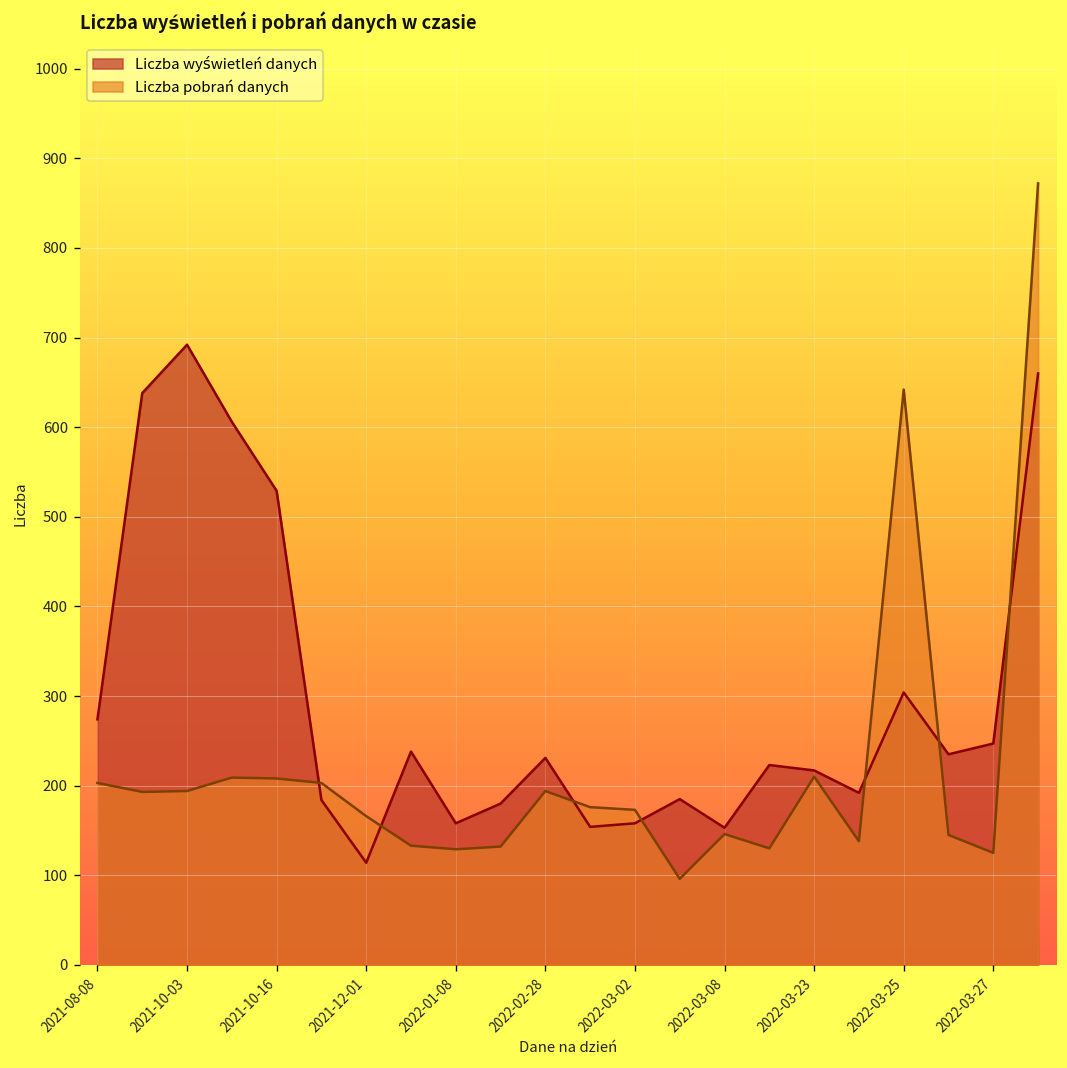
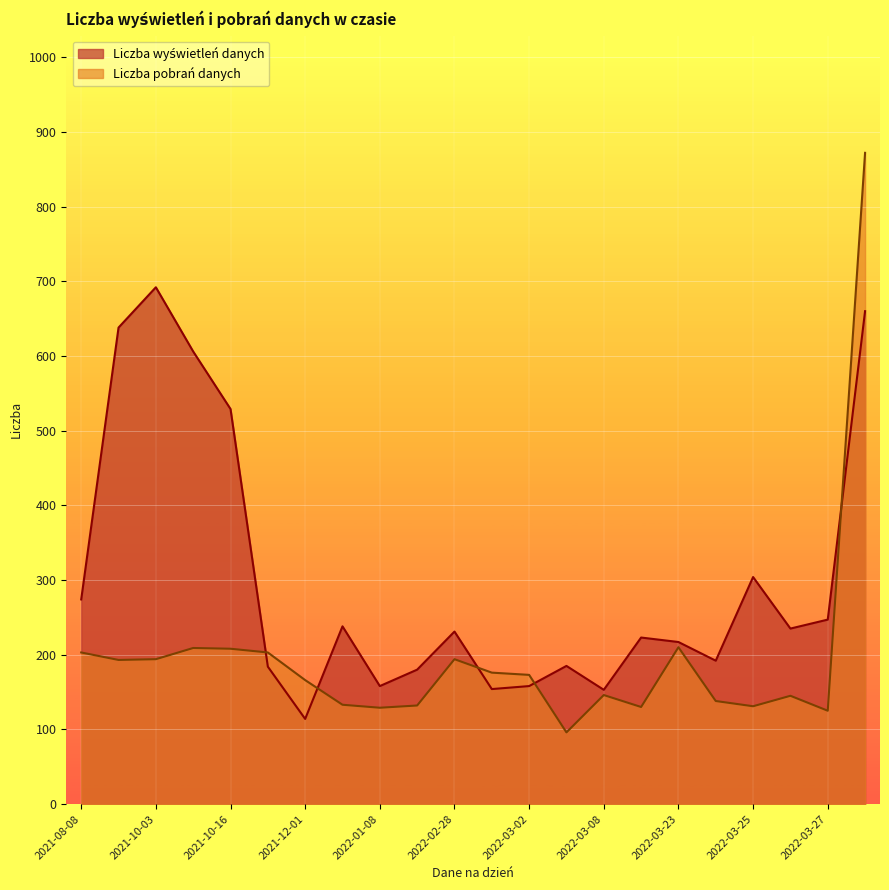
Liczba pobrań danych, 2022-03-25: 640 -> 130
